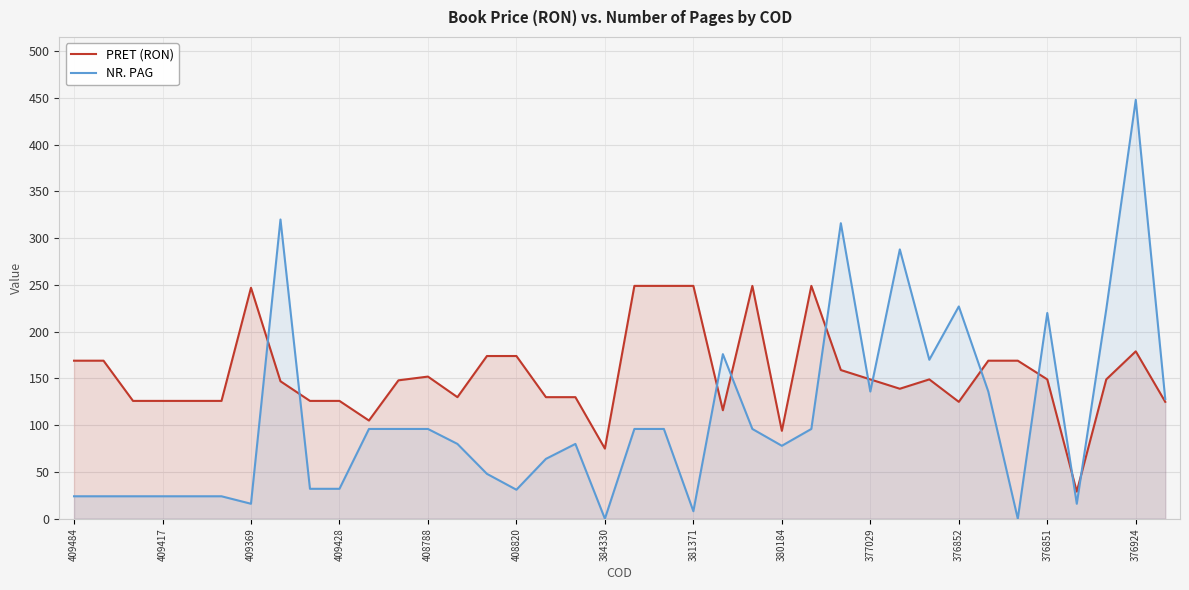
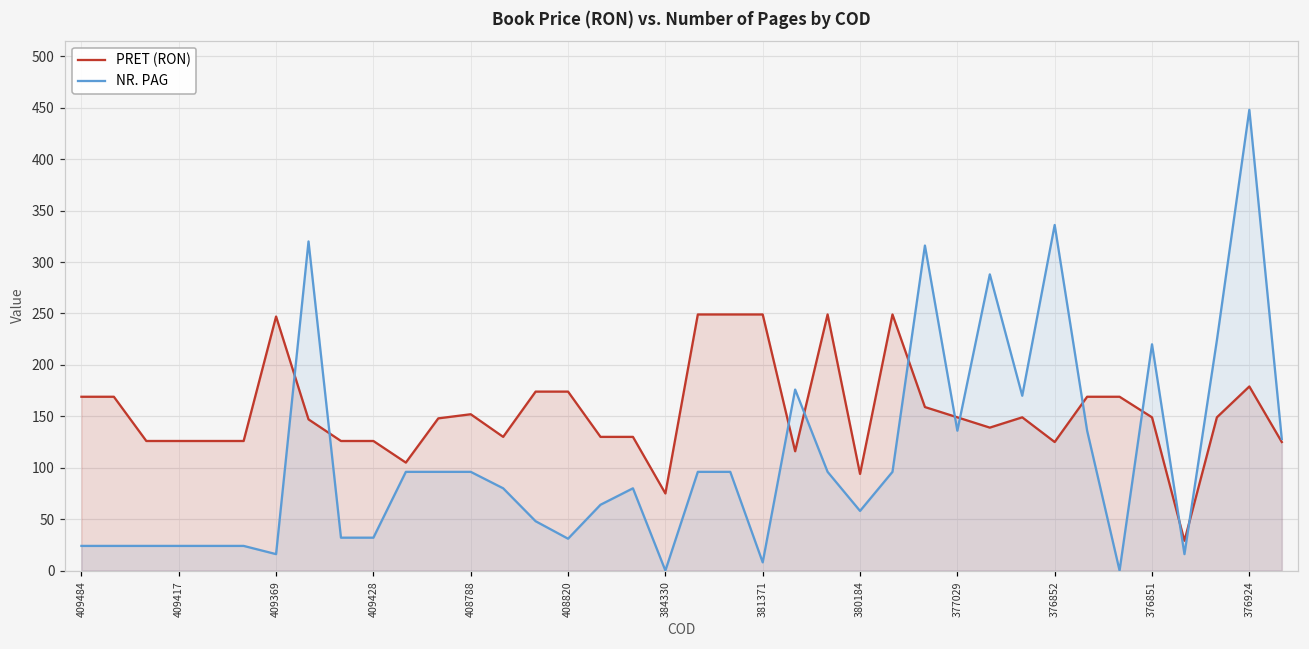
NR. PAG, 380184: 80 -> 60
NR. PAG, 376852: 230 -> 340
